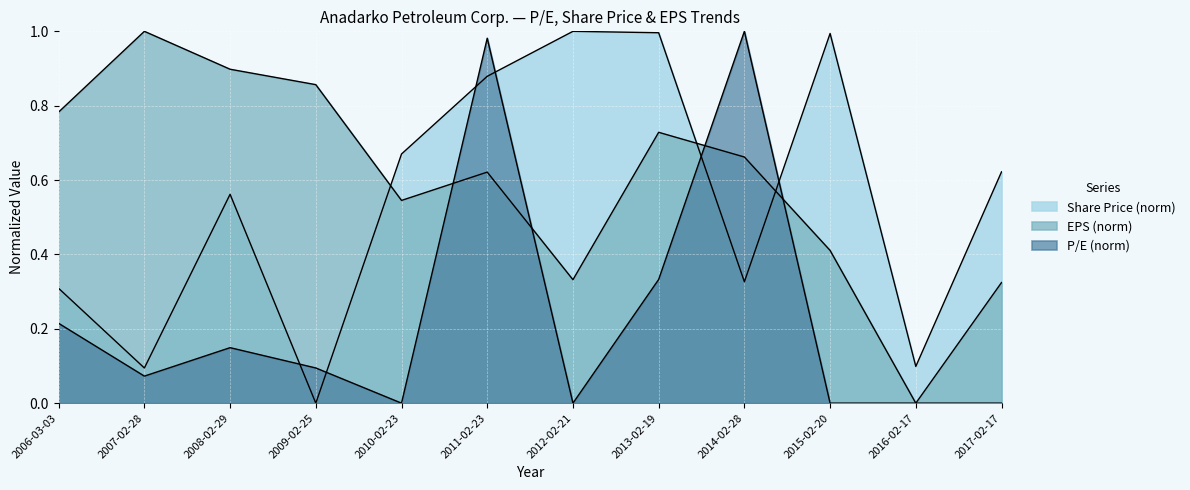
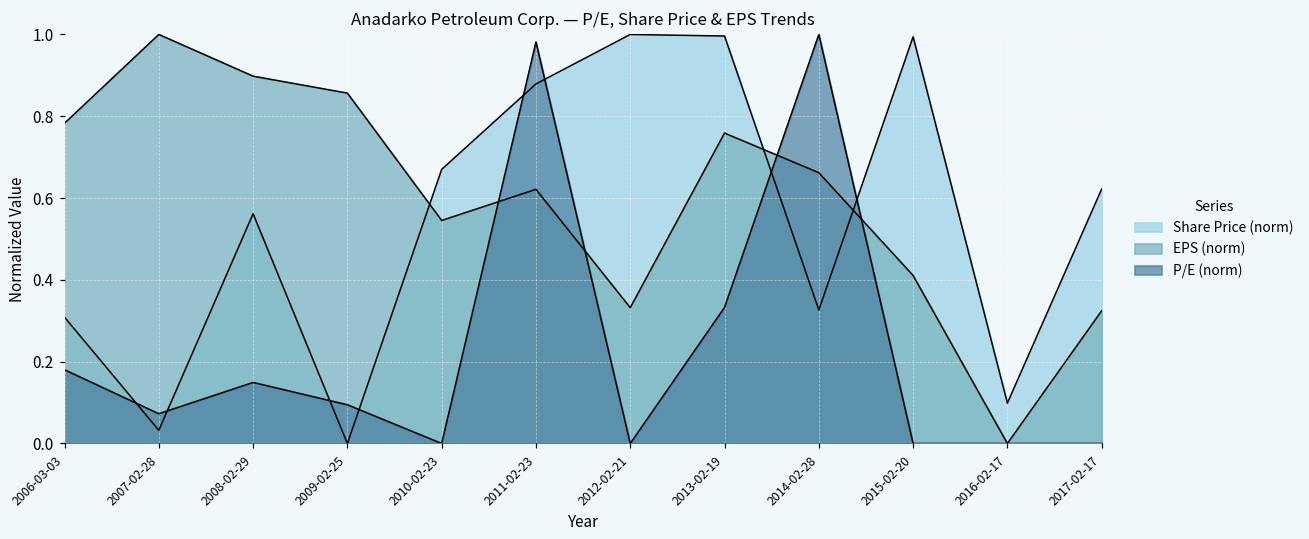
P/E (norm), 2006-03-03: 0.21 -> 0.18
Share Price (norm), 2007-02-28: 0.09 -> 0.03
EPS (norm), 2013-02-19: 0.73 -> 0.76
